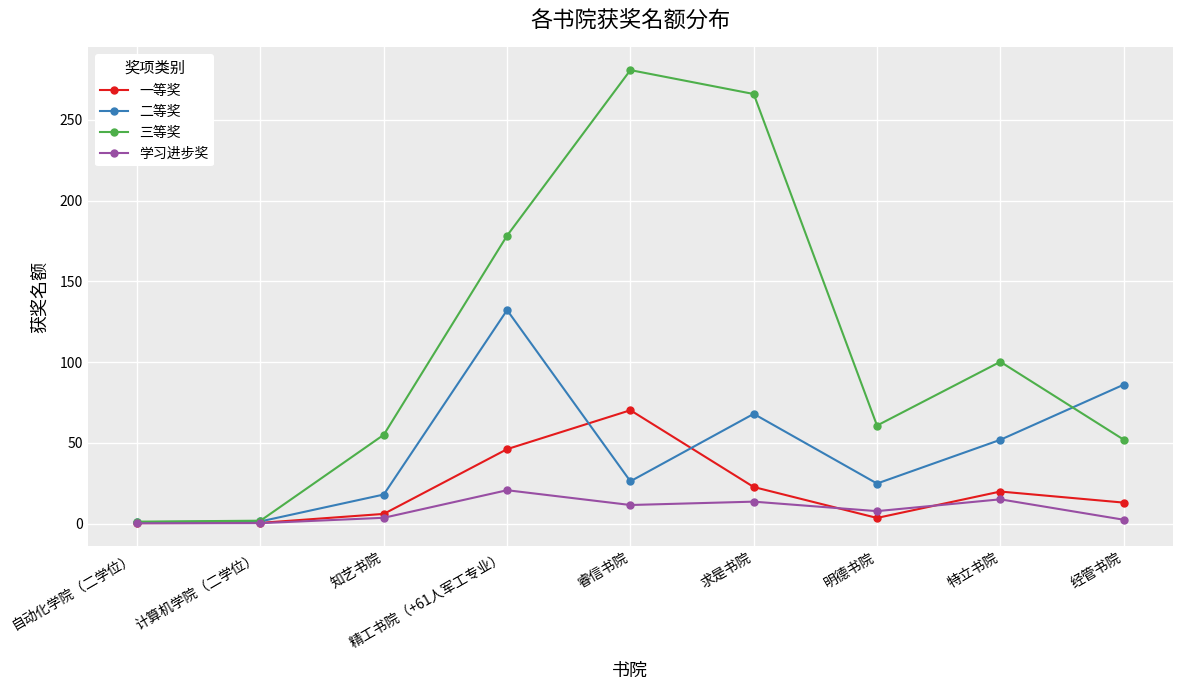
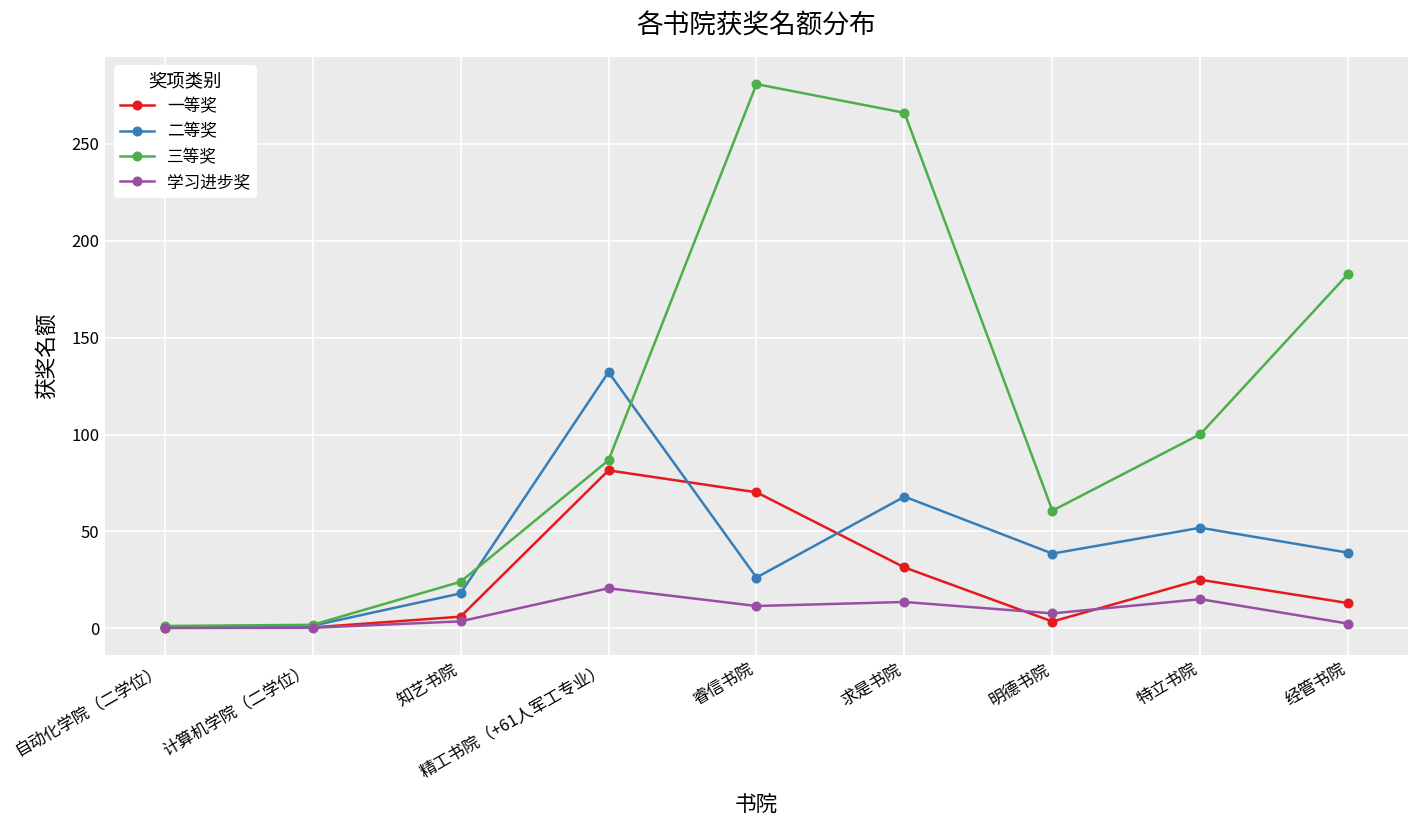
三等奖, 知艺书院: 55 -> 24
一等奖, 精工书院（+61人军工专业）: 46 -> 82
三等奖, 精工书院（+61人军工专业）: 178 -> 87
一等奖, 求是书院: 23 -> 31
二等奖, 明德书院: 25 -> 39
一等奖, 特立书院: 20 -> 25
二等奖, 经管书院: 86 -> 39
三等奖, 经管书院: 52 -> 183
